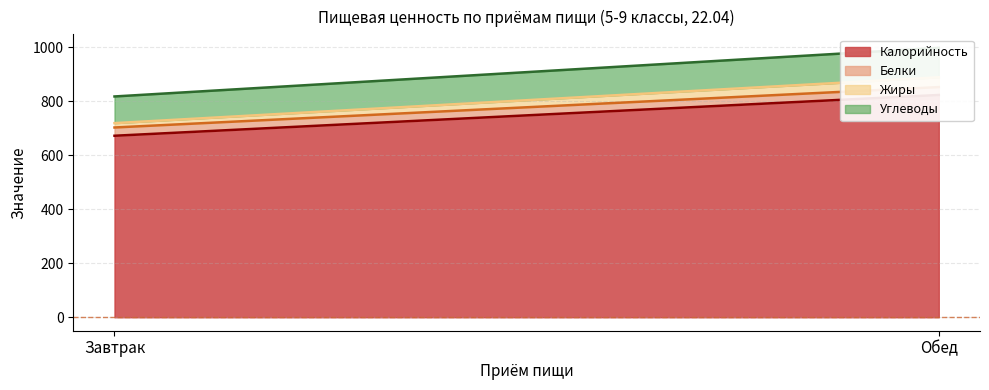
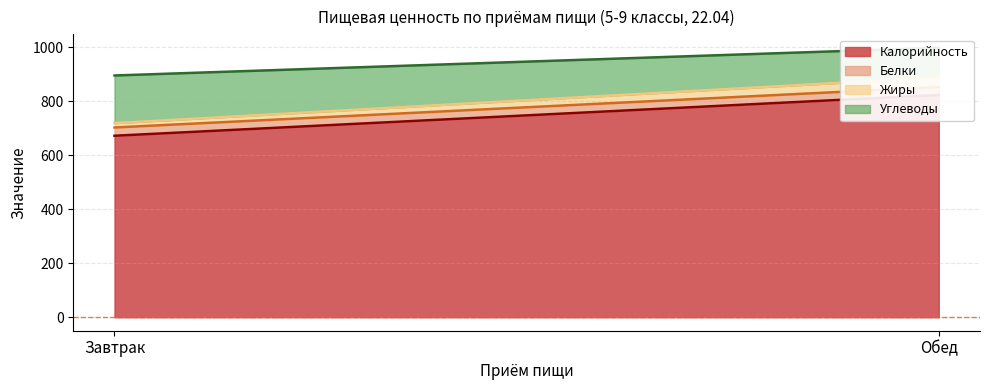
Углеводы, Завтрак: 100 -> 180
